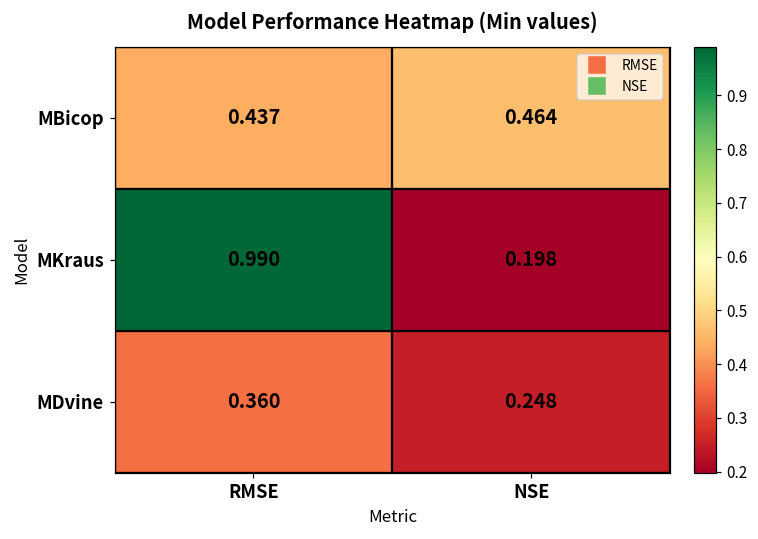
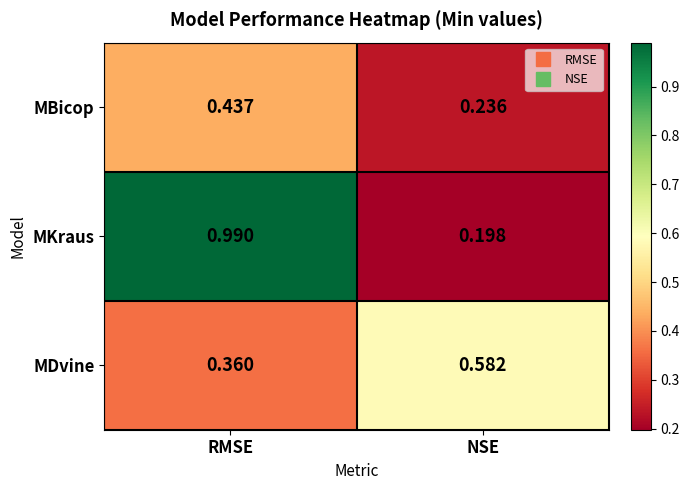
MBicop, NSE: 0.464 -> 0.236
MDvine, NSE: 0.248 -> 0.582
